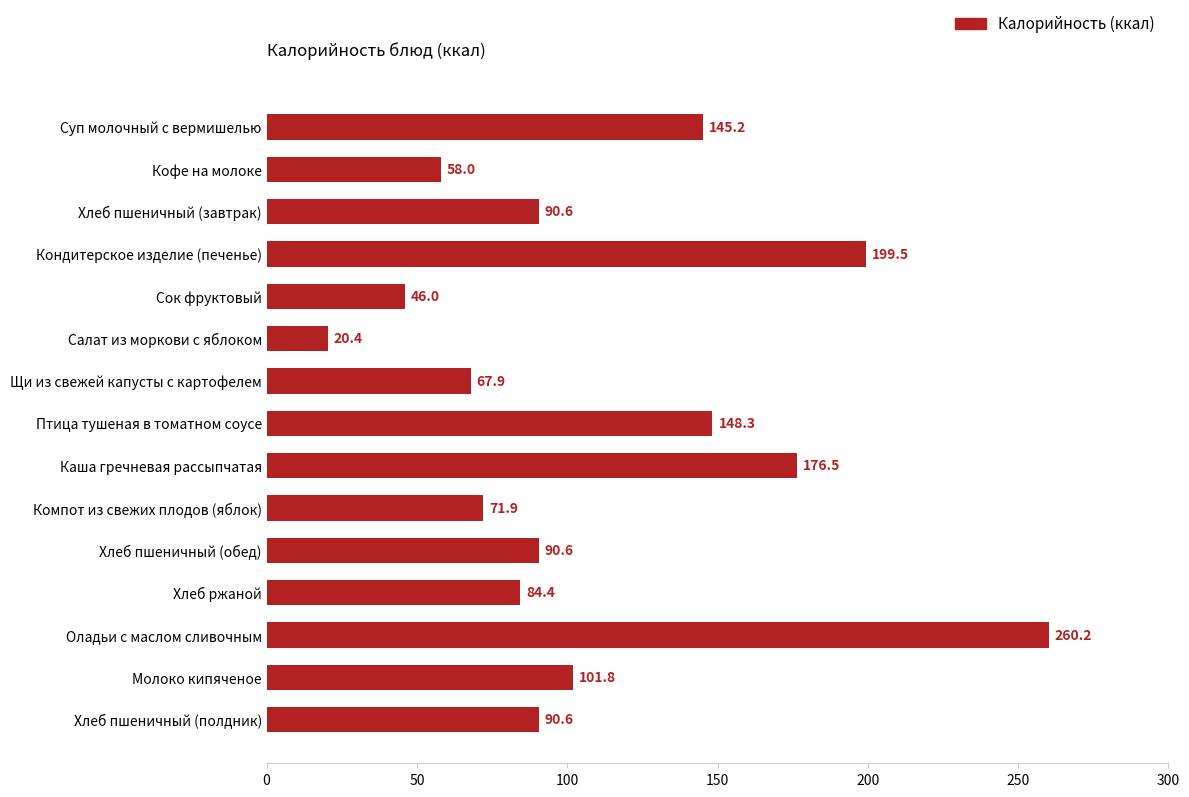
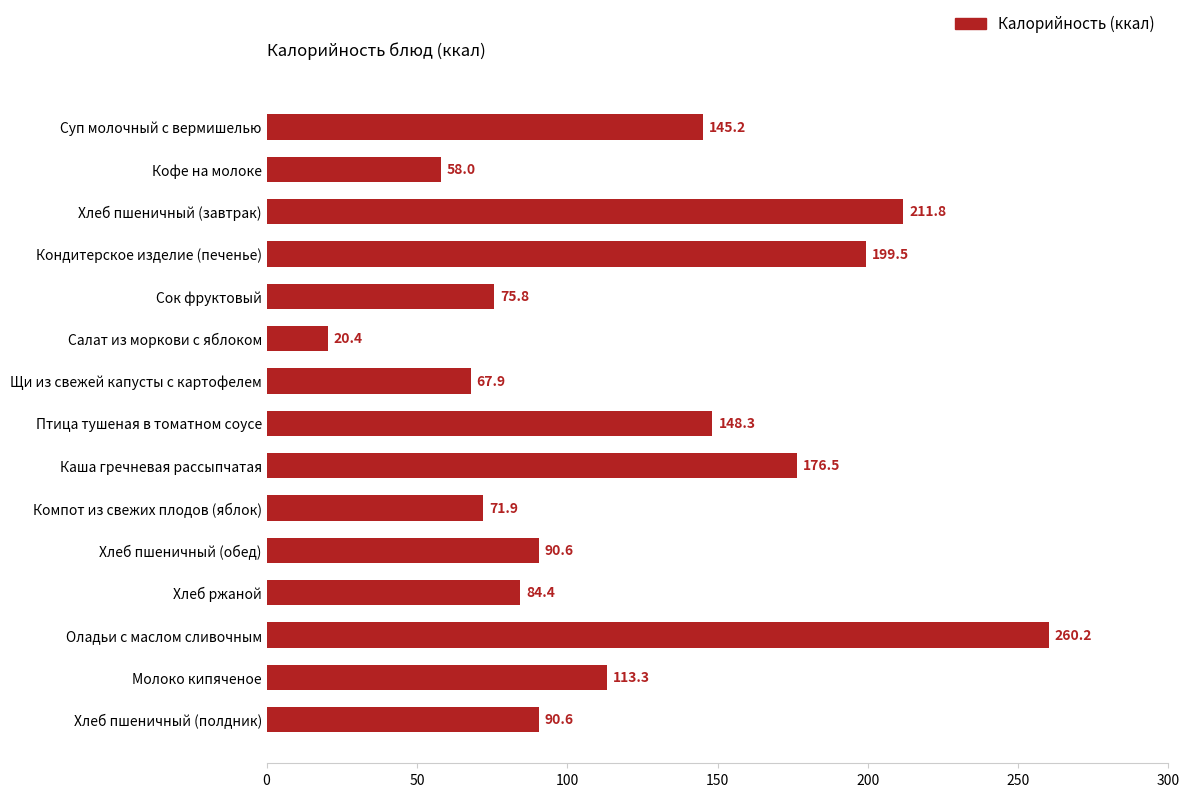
Хлеб пшеничный (завтрак): 90.6 -> 211.8
Сок фруктовый: 46.0 -> 75.8
Молоко кипяченое: 101.8 -> 113.3
